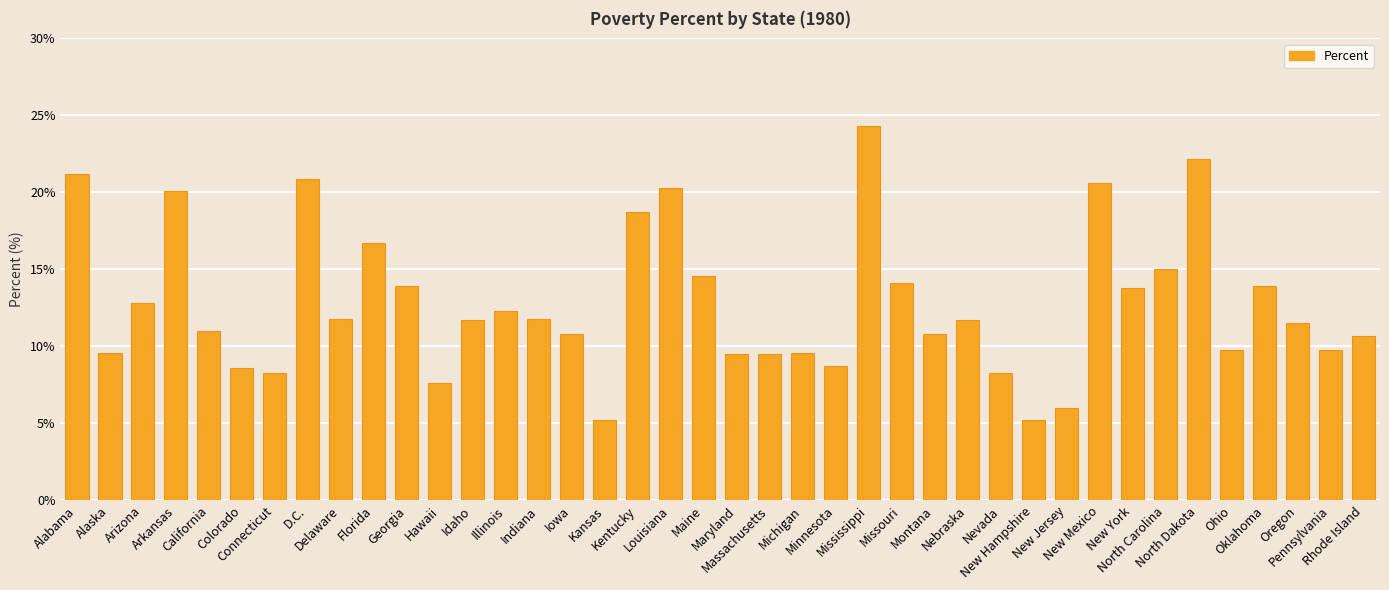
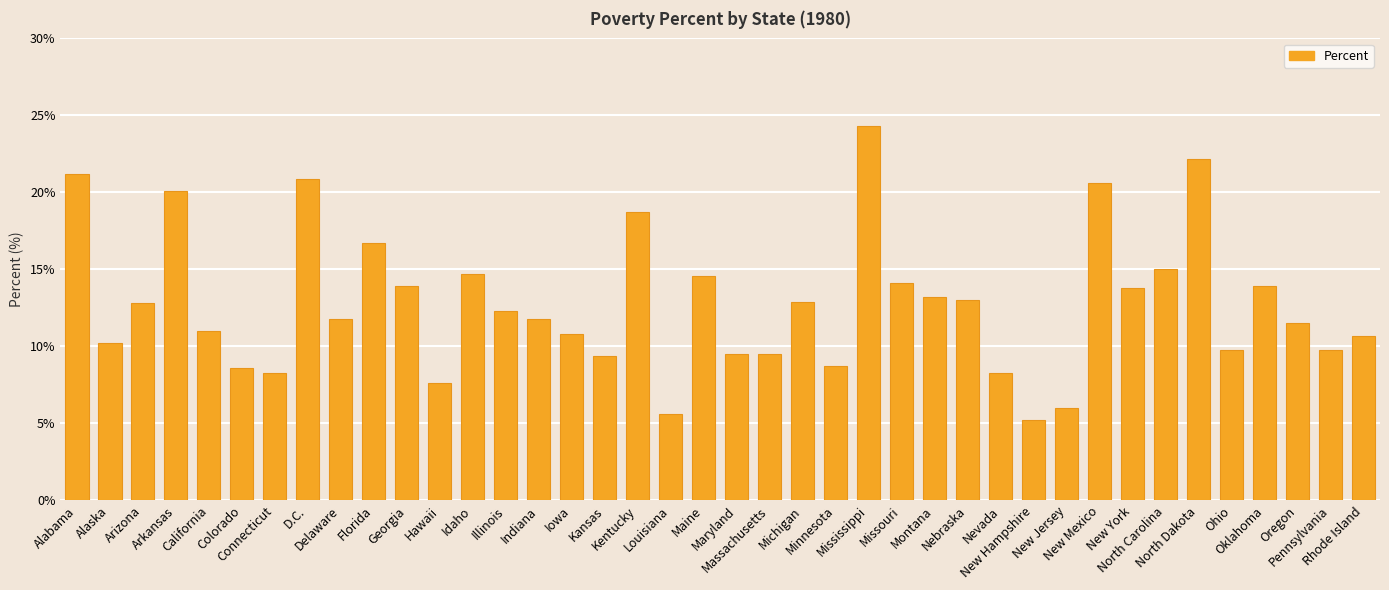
Alaska: 9.6% -> 10.2%
Idaho: 11.7% -> 14.7%
Kansas: 5.2% -> 9.4%
Louisiana: 20.3% -> 5.6%
Michigan: 9.6% -> 12.9%
Montana: 10.8% -> 13.2%
Nebraska: 11.7% -> 13.0%
